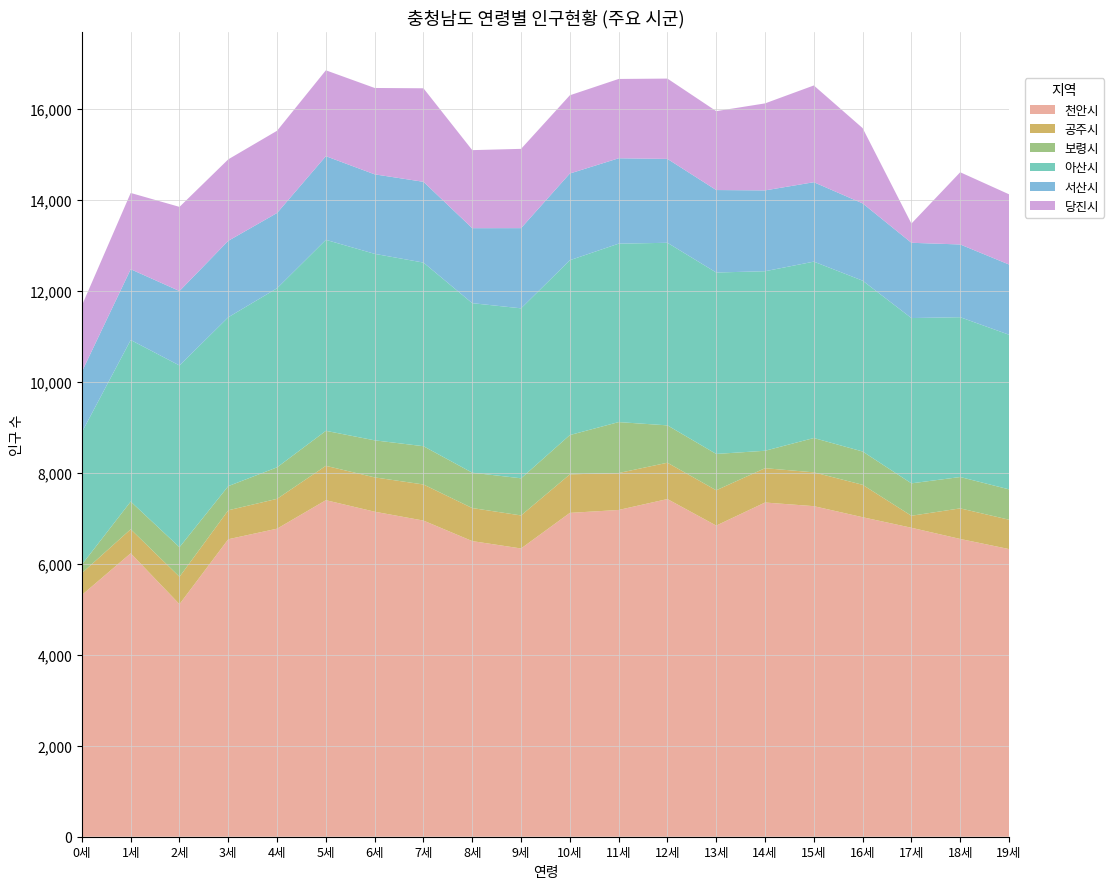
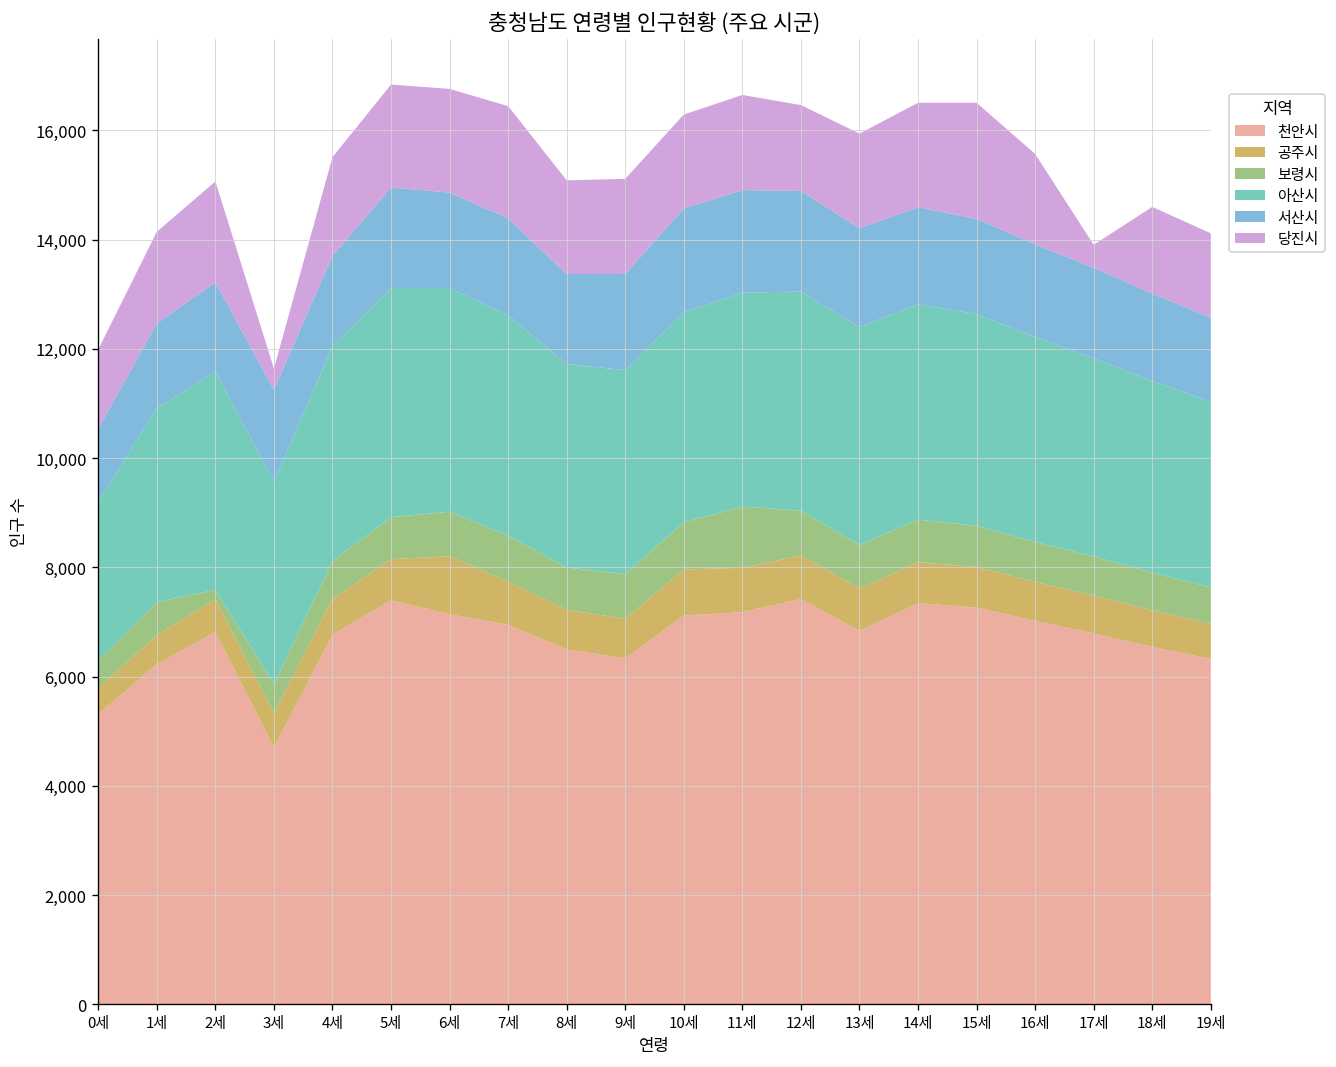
보령시, 0세: 200 -> 500
천안시, 2세: 5,100 -> 6,800
보령시, 2세: 700 -> 200
천안시, 3세: 6,500 -> 4,700
당진시, 3세: 1,800 -> 400
공주시, 6세: 800 -> 1,100
당진시, 12세: 1,800 -> 1,600
보령시, 14세: 400 -> 800
공주시, 17세: 300 -> 700
